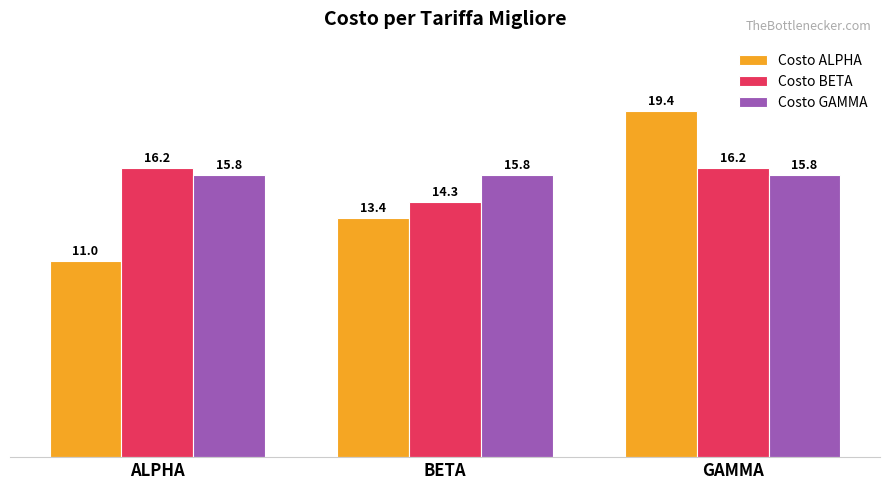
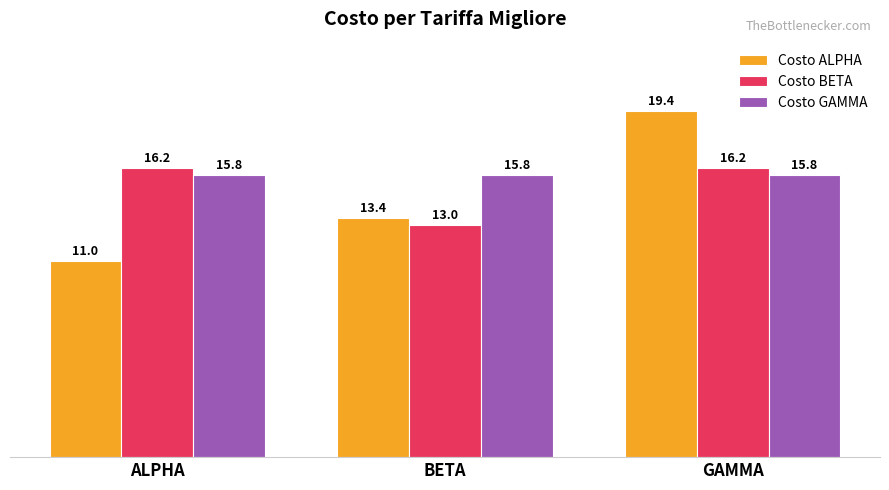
Costo BETA, BETA: 14.3 -> 13.0
